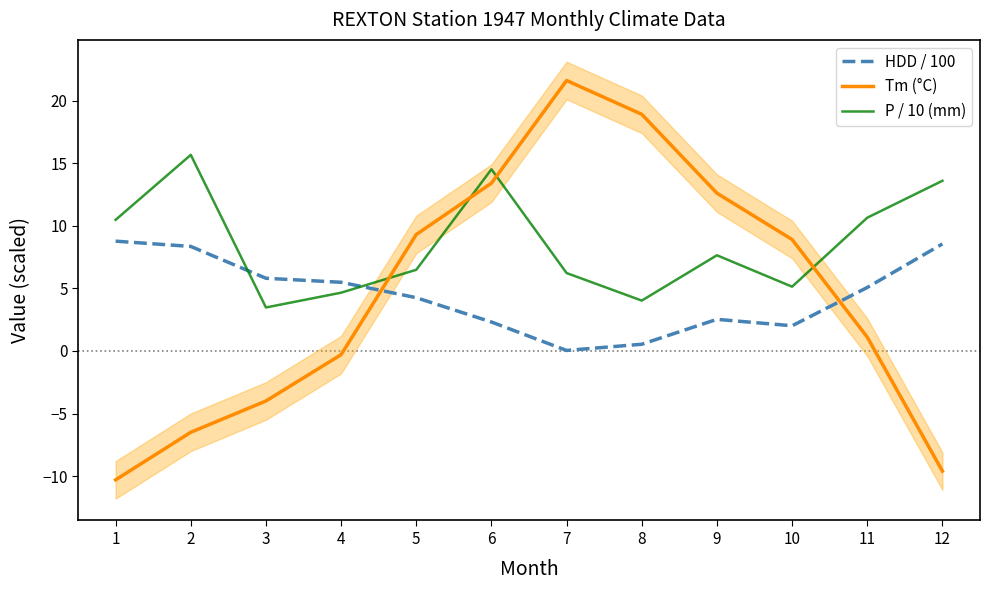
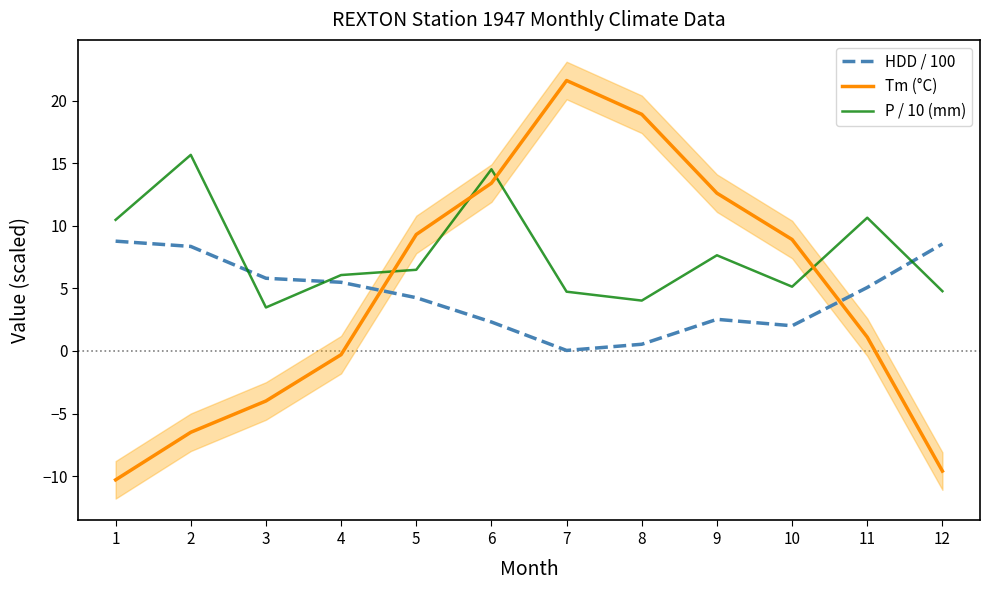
P / 10 (mm), 4: 4.7 -> 6.1
P / 10 (mm), 7: 6.2 -> 4.7
P / 10 (mm), 12: 13.6 -> 4.8
